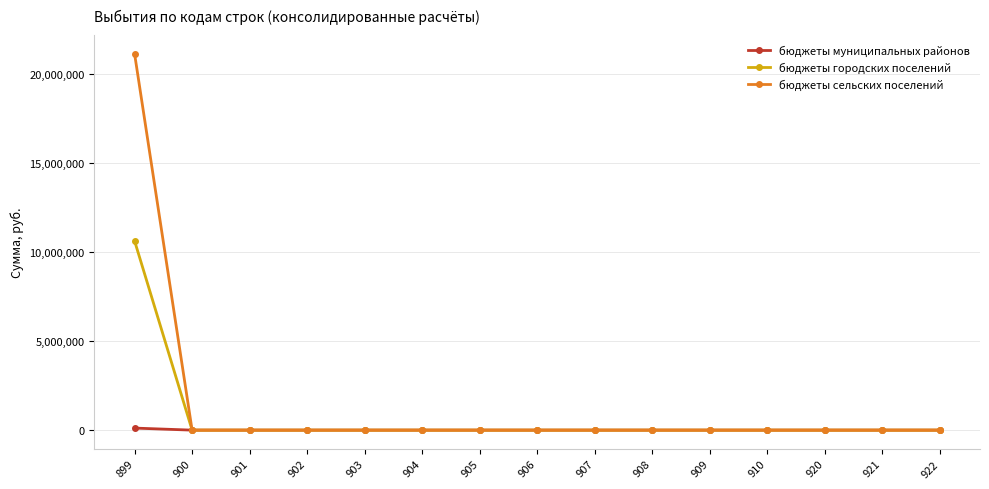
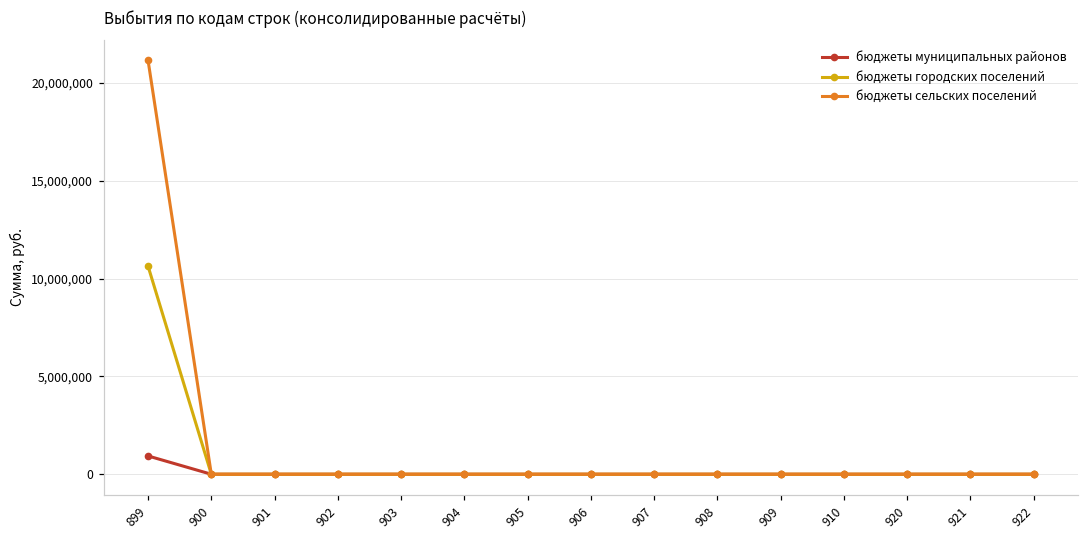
бюджеты муниципальных районов, 899: 100,000 -> 900,000
